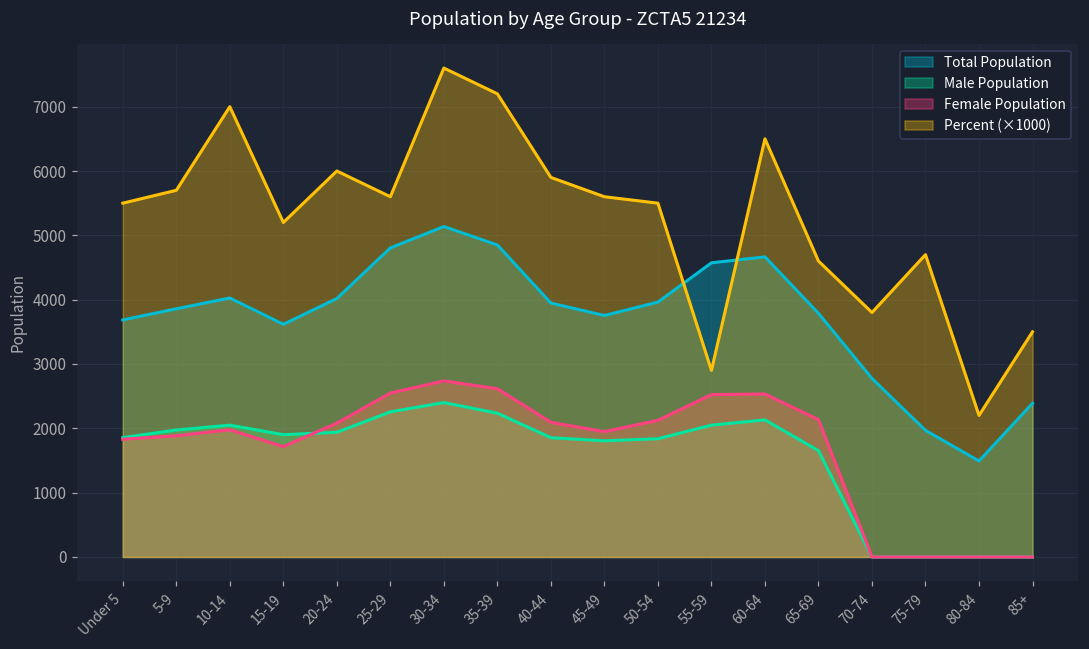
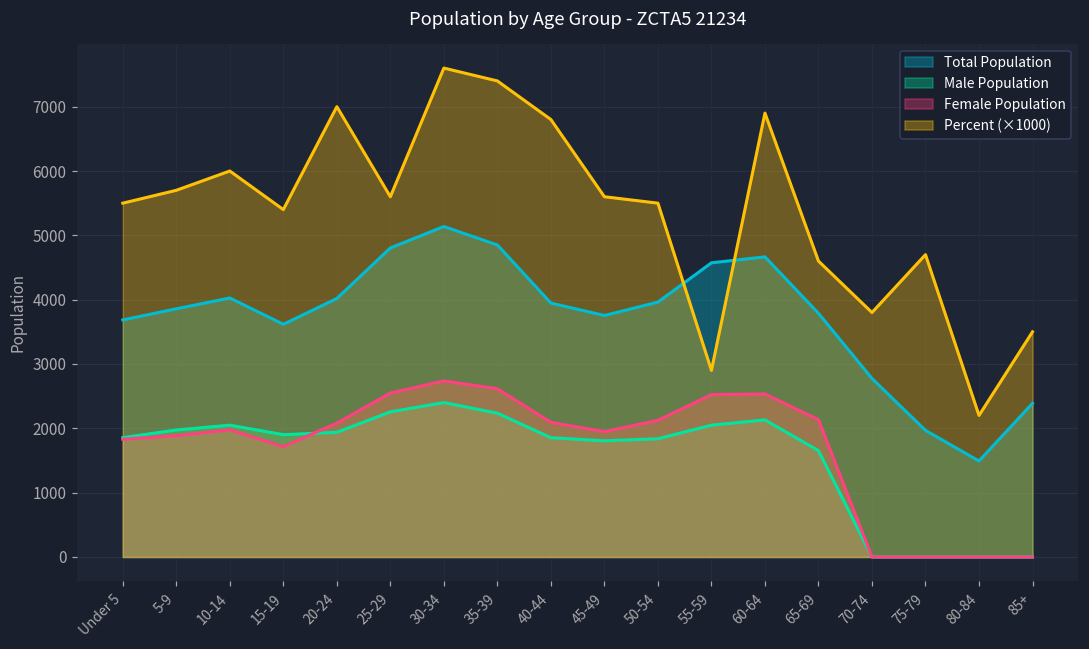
Percent (×1000), 10-14: 7000 -> 6000
Percent (×1000), 15-19: 5200 -> 5400
Percent (×1000), 20-24: 6000 -> 7000
Percent (×1000), 35-39: 7200 -> 7400
Percent (×1000), 40-44: 5900 -> 6800
Percent (×1000), 60-64: 6500 -> 6900
